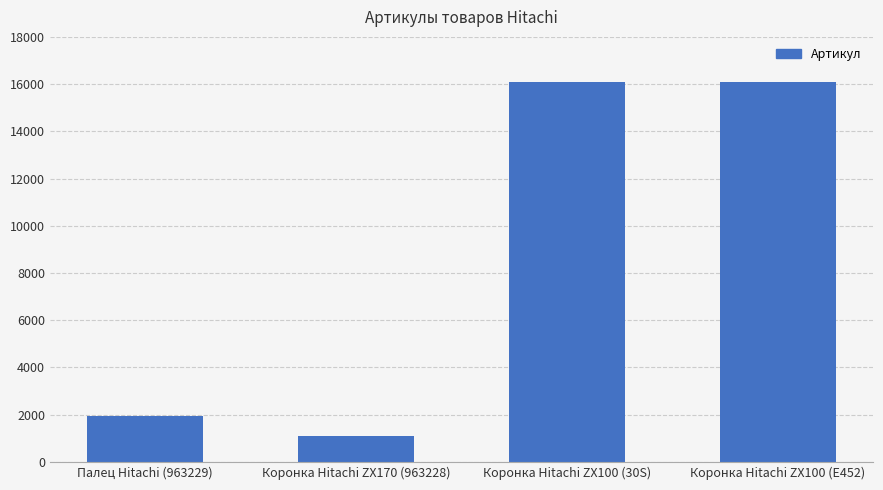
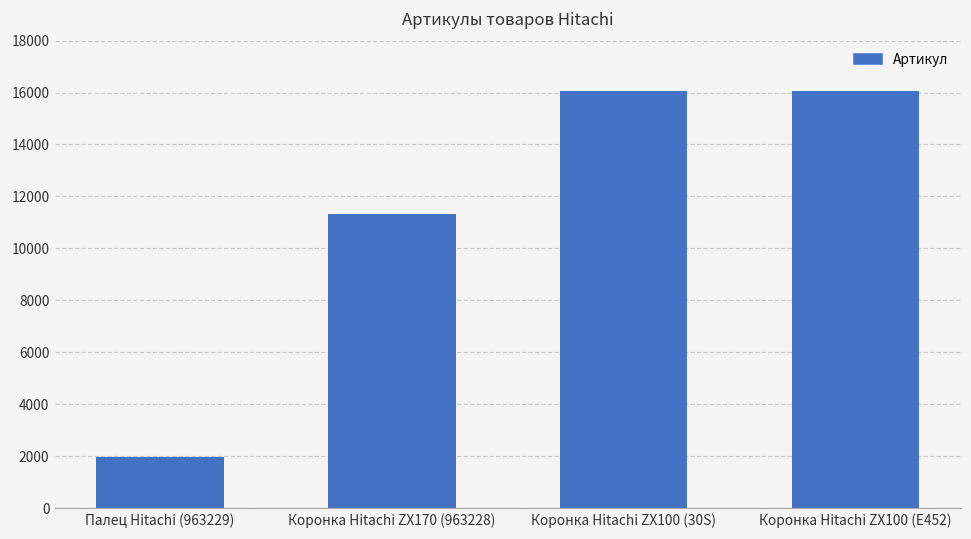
Коронка Hitachi ZX170 (963228): 1100 -> 11300
